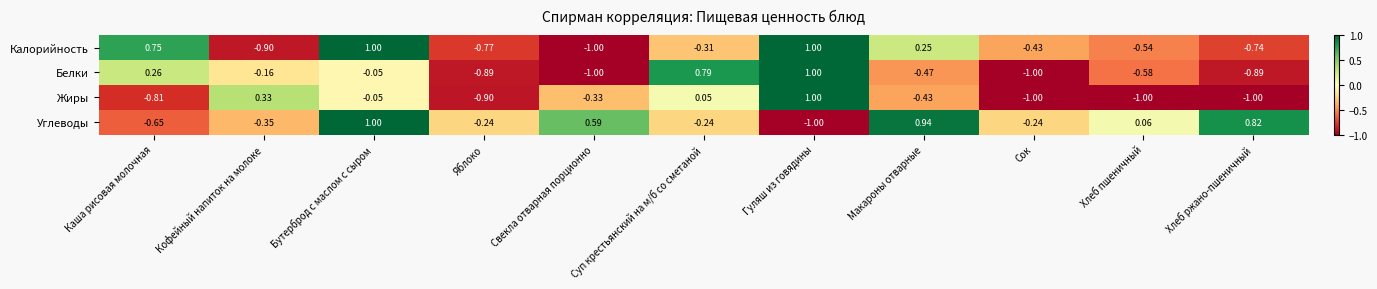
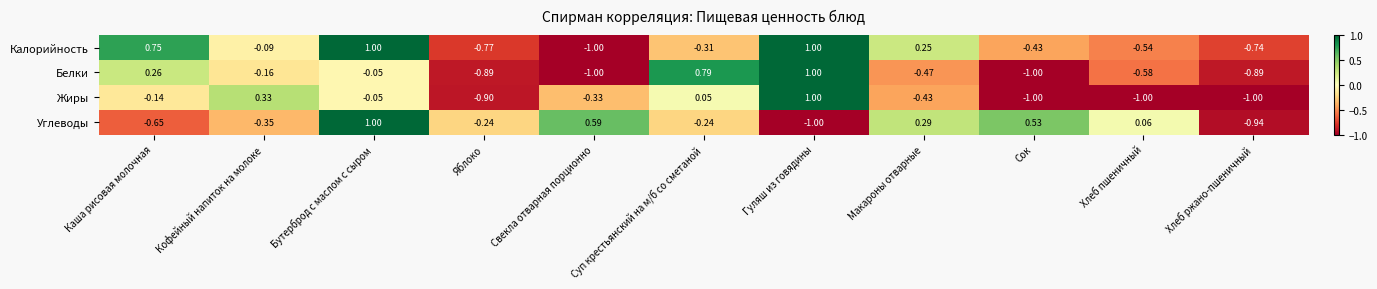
Калорийность, Кофейный напиток на молоке: -0.90 -> -0.09
Жиры, Каша рисовая молочная: -0.81 -> -0.14
Углеводы, Макароны отварные: 0.94 -> 0.29
Углеводы, Сок: -0.24 -> 0.53
Углеводы, Хлеб ржано-пшеничный: 0.82 -> -0.94
